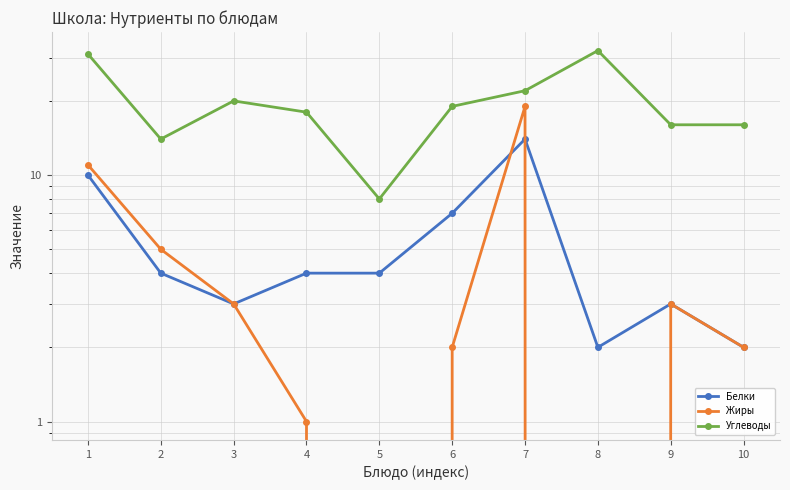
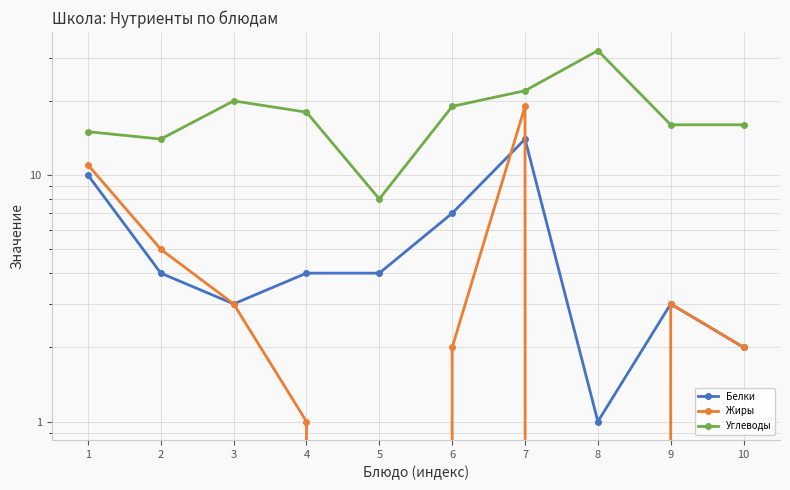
Углеводы, 1: 31 -> 15
Белки, 8: 2 -> 1
